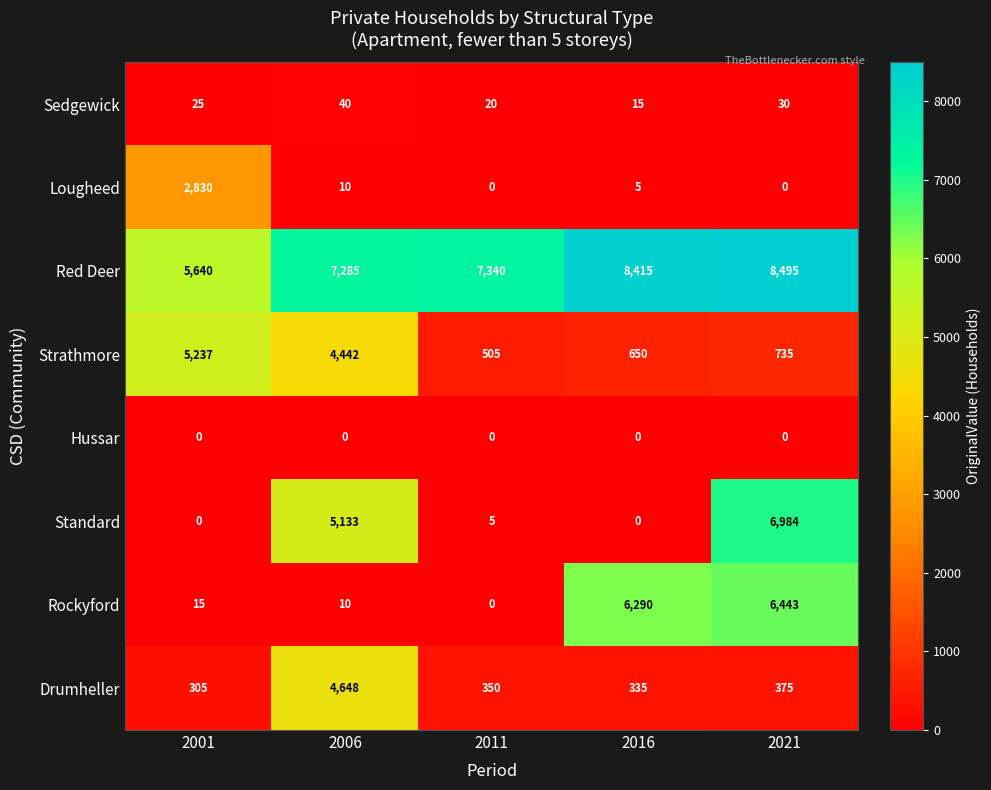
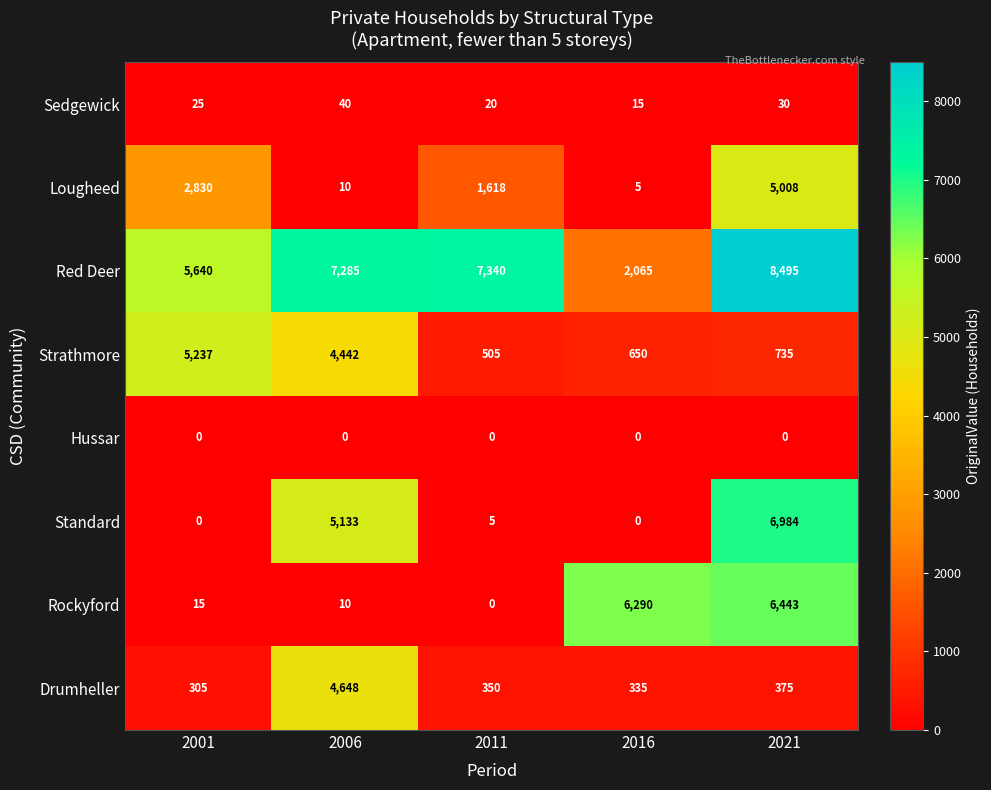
Lougheed, 2011: 0 -> 1,618
Lougheed, 2021: 0 -> 5,008
Red Deer, 2016: 8,415 -> 2,065
